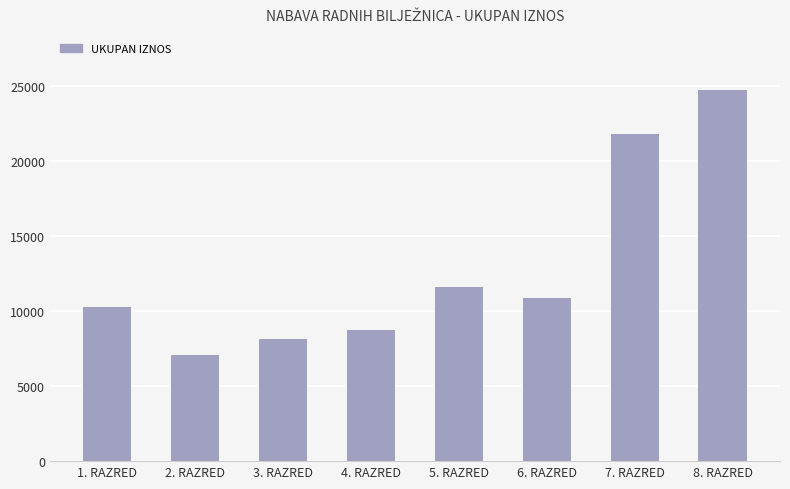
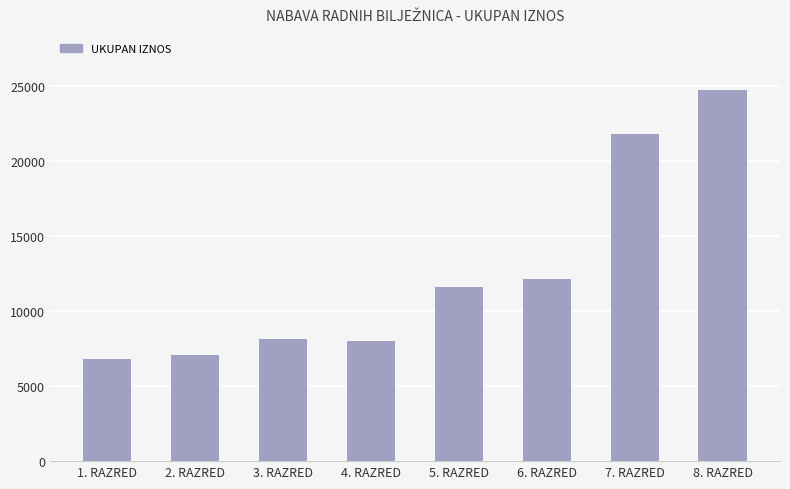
1. RAZRED: 10300 -> 6800
4. RAZRED: 8800 -> 8000
6. RAZRED: 10900 -> 12100
